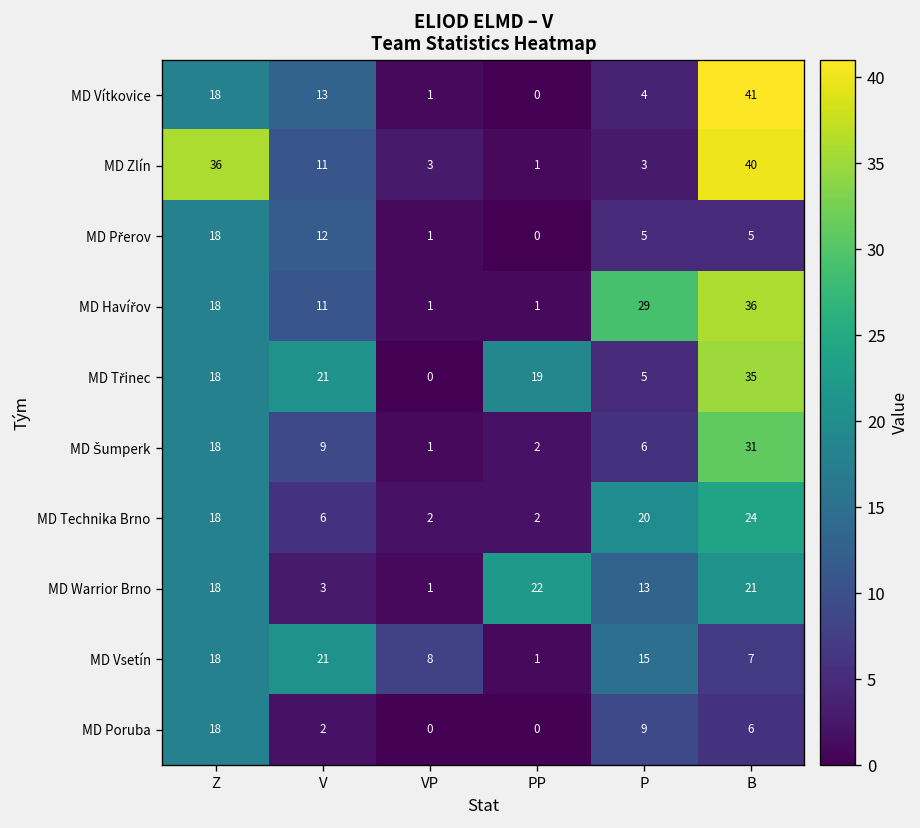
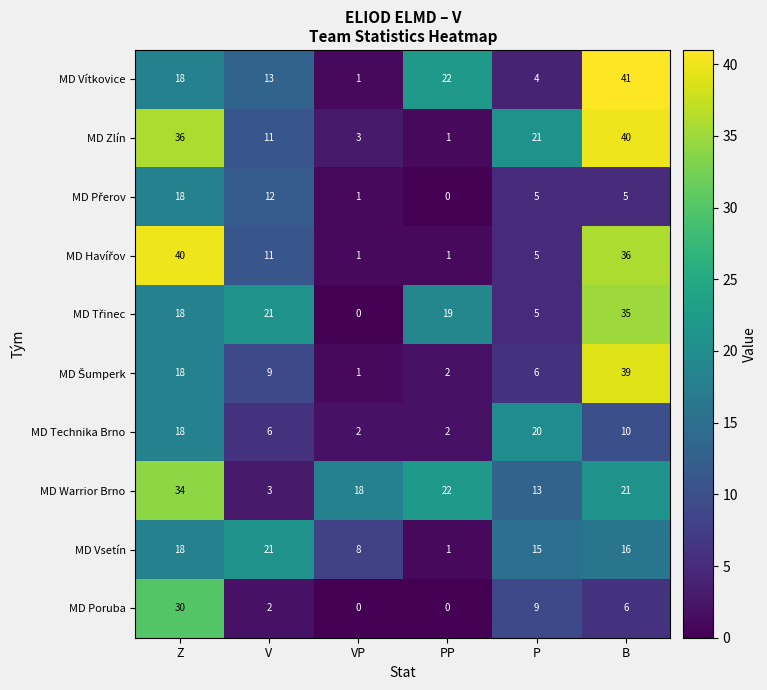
MD Vítkovice, PP: 0 -> 22
MD Zlín, P: 3 -> 21
MD Havířov, Z: 18 -> 40
MD Havířov, P: 29 -> 5
MD Šumperk, B: 31 -> 39
MD Technika Brno, B: 24 -> 10
MD Warrior Brno, Z: 18 -> 34
MD Warrior Brno, VP: 1 -> 18
MD Vsetín, B: 7 -> 16
MD Poruba, Z: 18 -> 30
